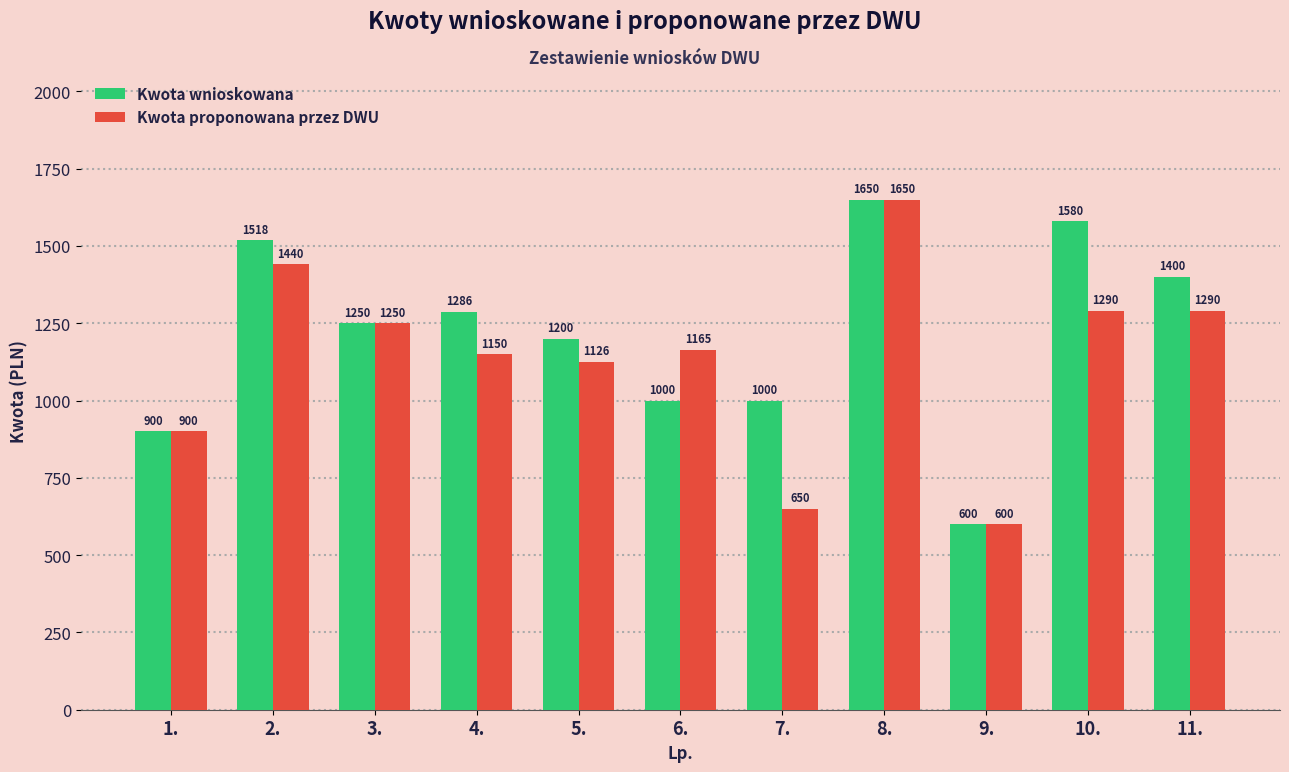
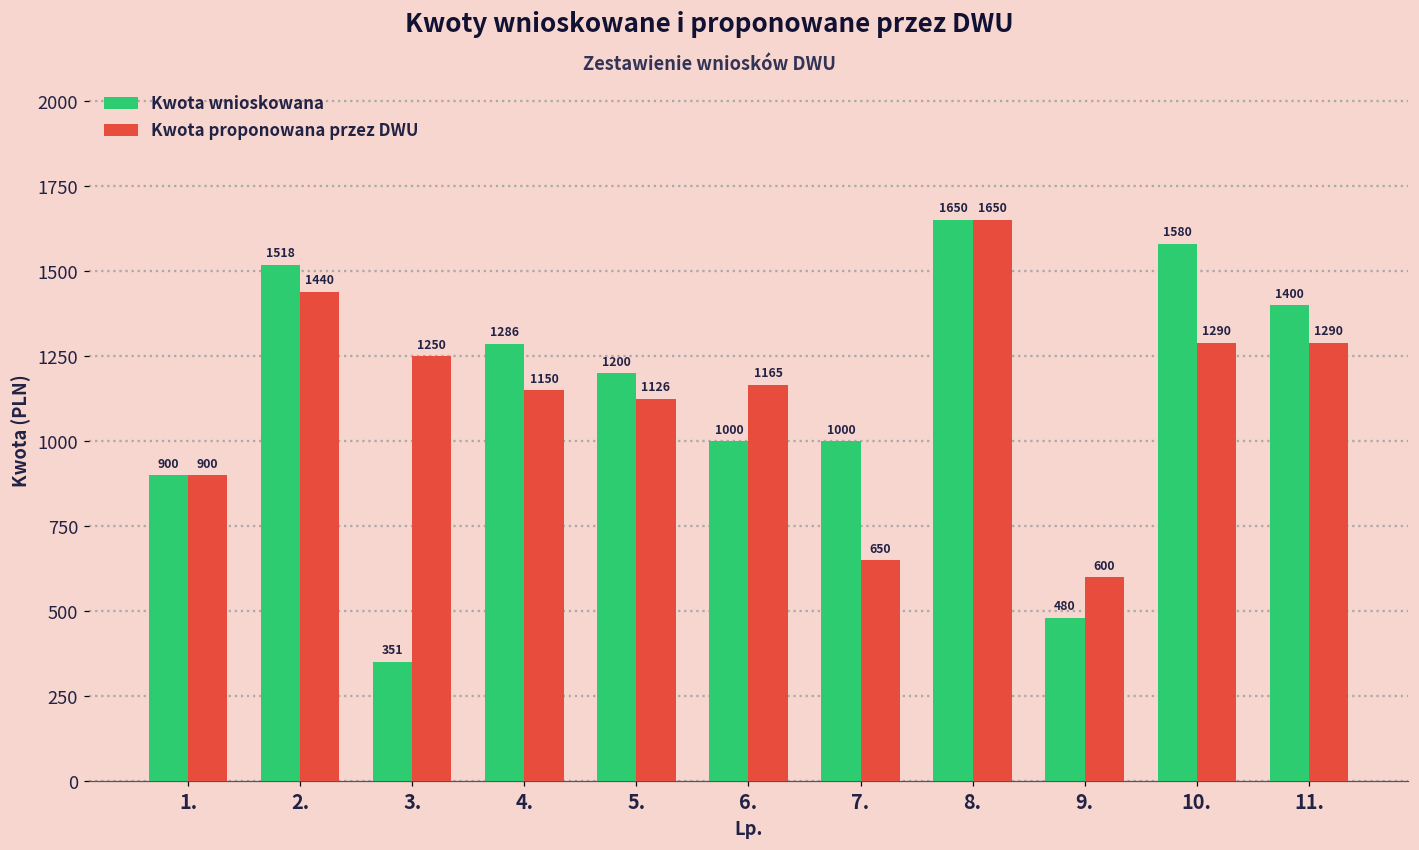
Kwota wnioskowana, 3.: 1250 -> 351
Kwota wnioskowana, 9.: 600 -> 480
